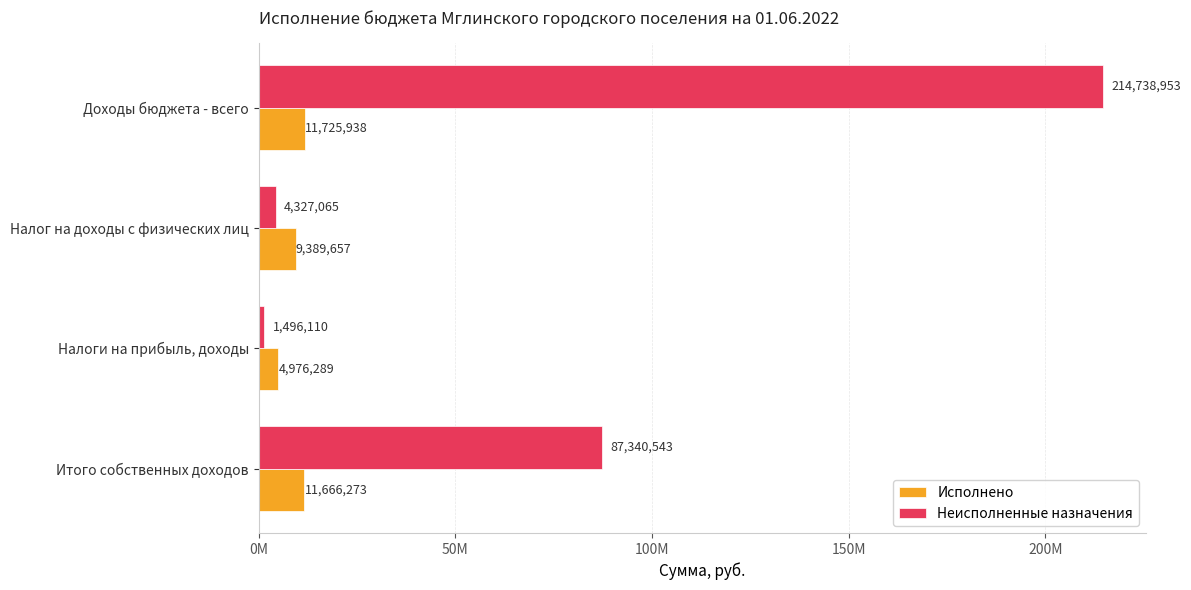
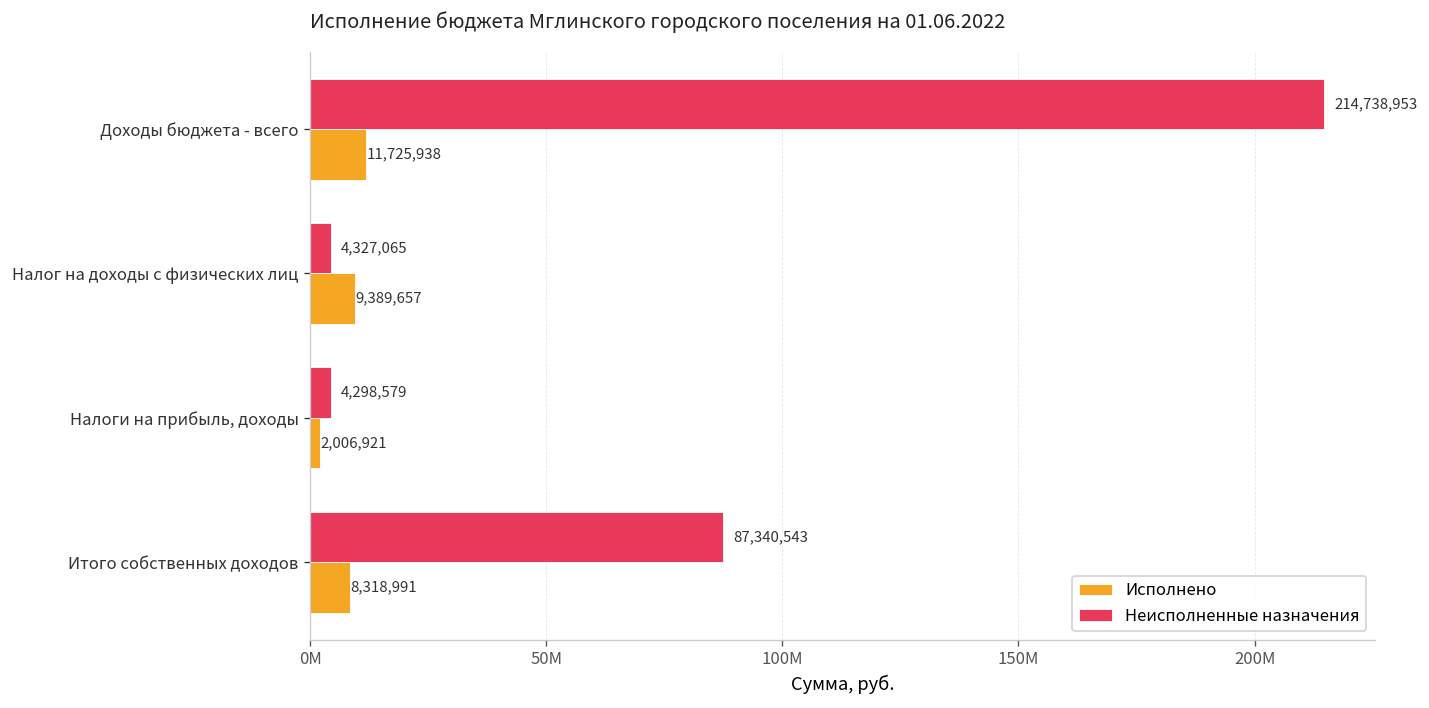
Неисполненные назначения, Налоги на прибыль, доходы: 1,496,110 -> 4,298,579
Исполнено, Налоги на прибыль, доходы: 4,976,289 -> 2,006,921
Исполнено, Итого собственных доходов: 11,666,273 -> 8,318,991
